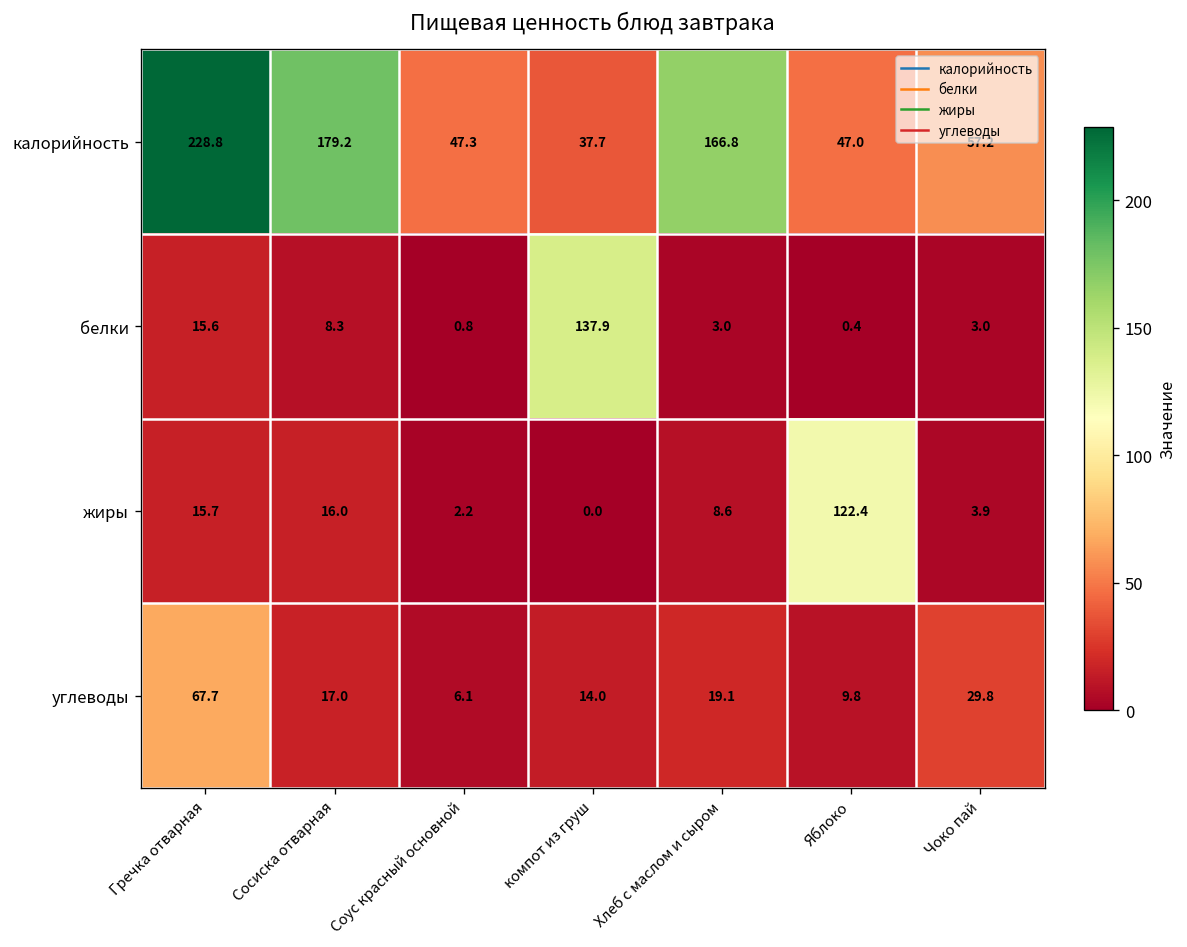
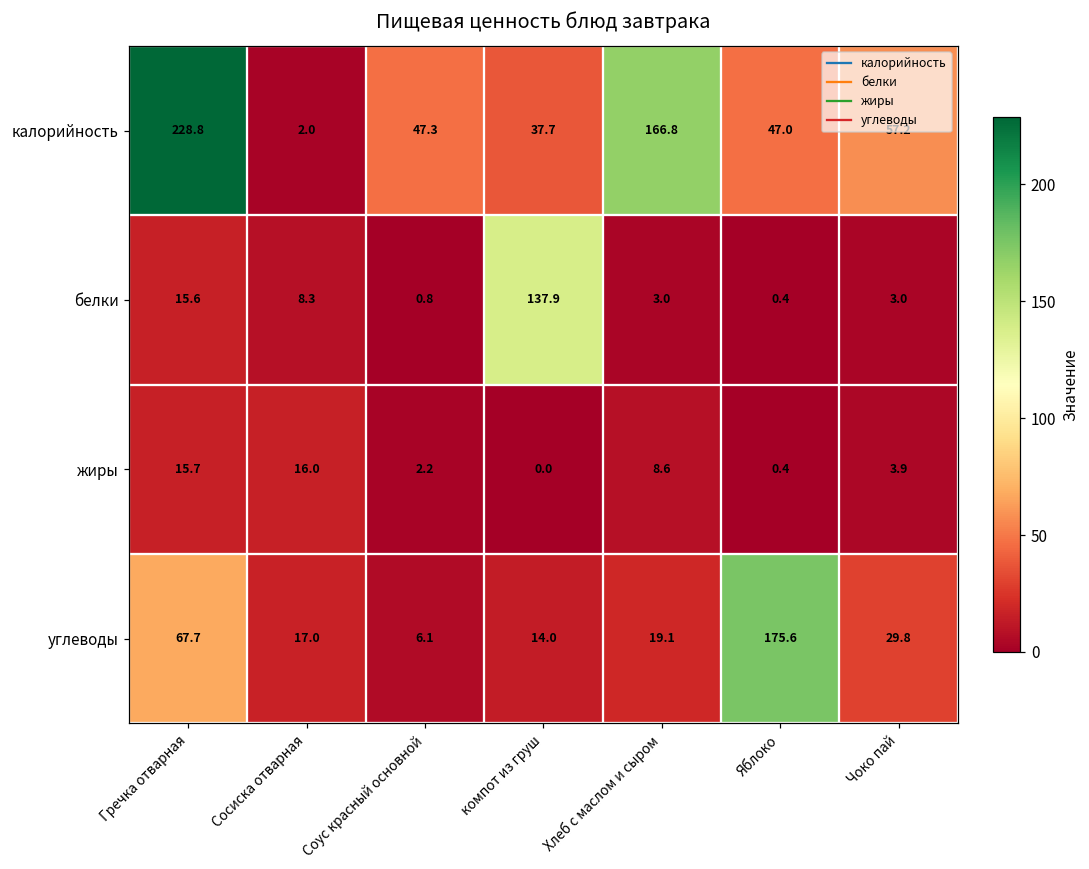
калорийность, Сосиска отварная: 179.2 -> 2.0
жиры, Яблоко: 122.4 -> 0.4
углеводы, Яблоко: 9.8 -> 175.6
